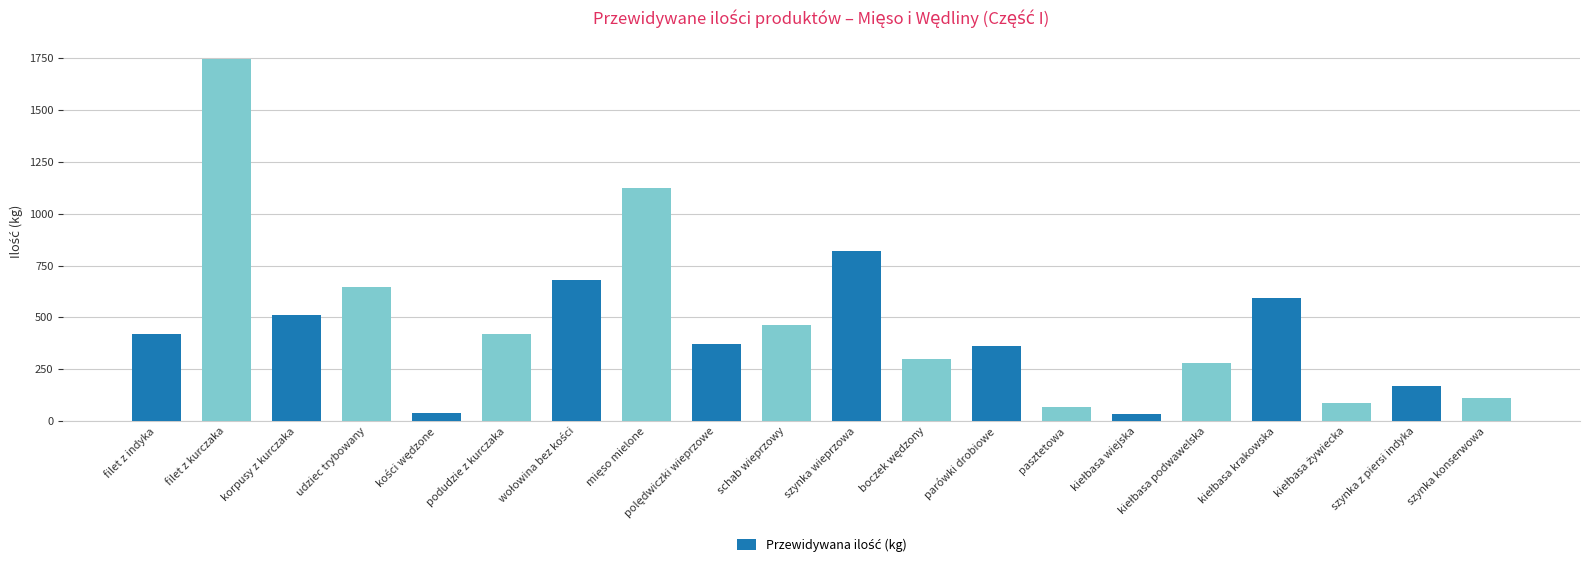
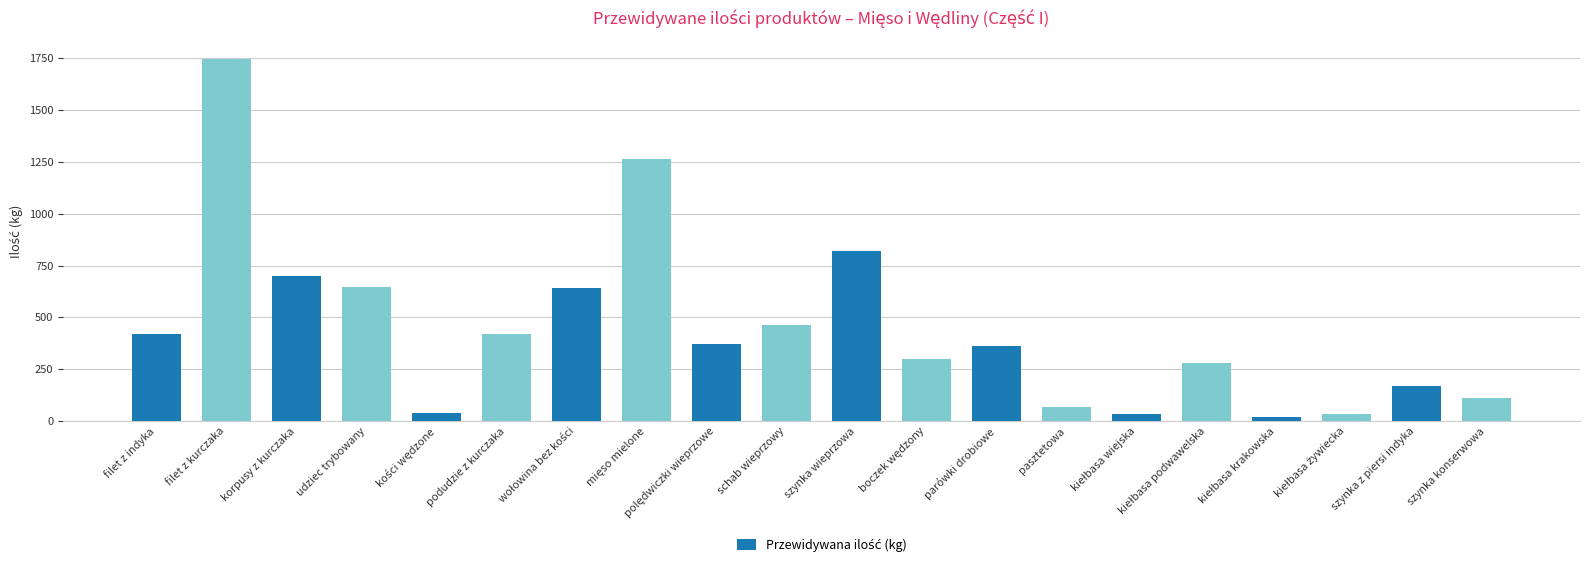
korpusy z kurczaka: 510 -> 700
wołowina bez kości: 680 -> 640
mięso mielone: 1130 -> 1260
kiełbasa krakowska: 590 -> 20
kiełbasa żywiecka: 90 -> 30
